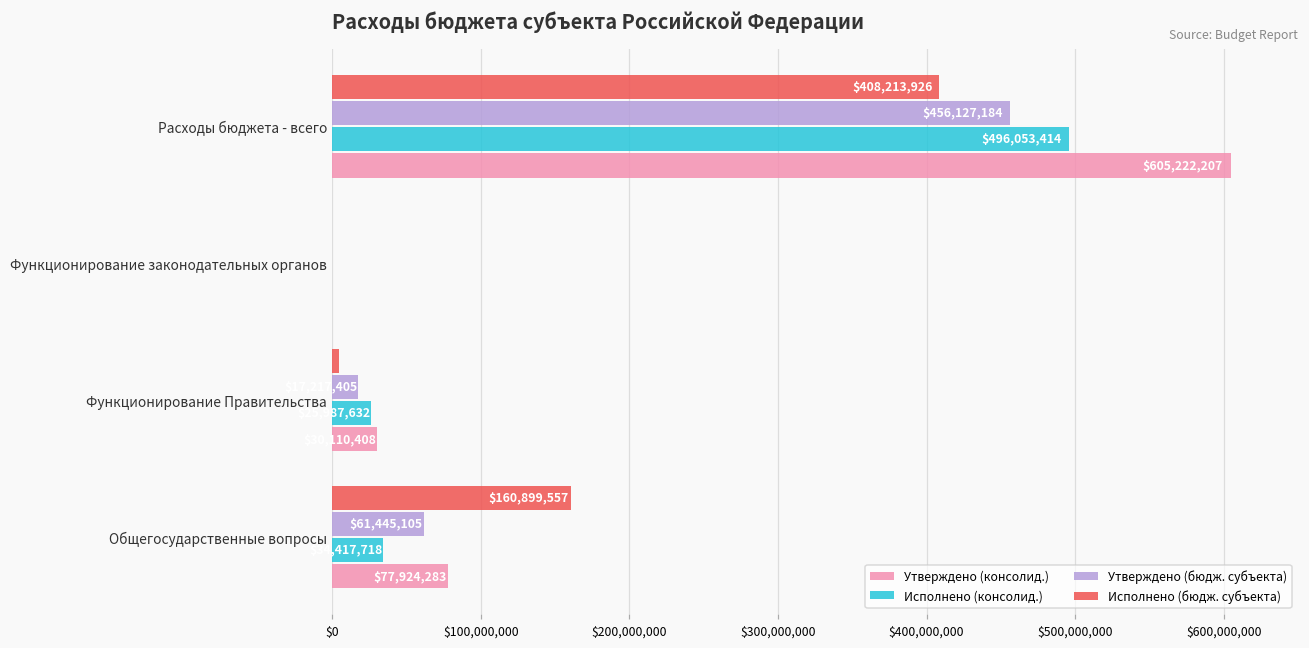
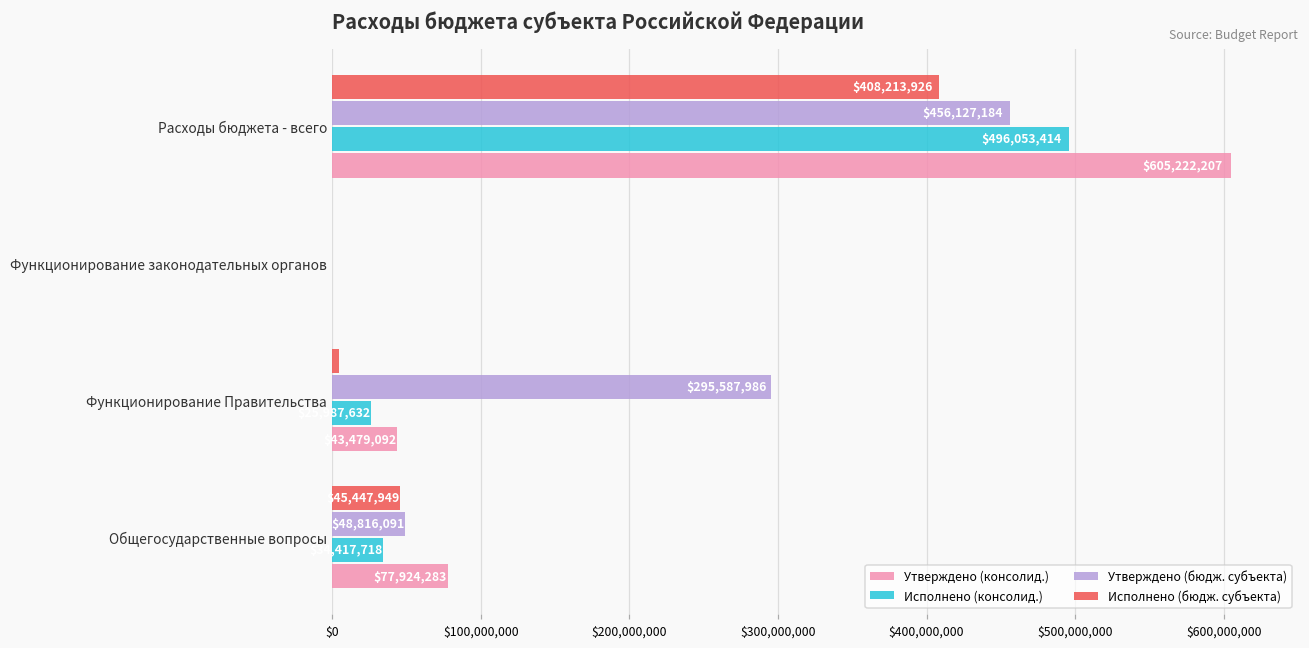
Утверждено (бюдж. субъекта), Функционирование Правительства: $17,000,000 -> $296,000,000
Утверждено (консолид.), Функционирование Правительства: $30,000,000 -> $43,000,000
Исполнено (бюдж. субъекта), Общегосударственные вопросы: $160,899,557 -> $45,447,949
Утверждено (бюдж. субъекта), Общегосударственные вопросы: $61,445,105 -> $48,816,091
